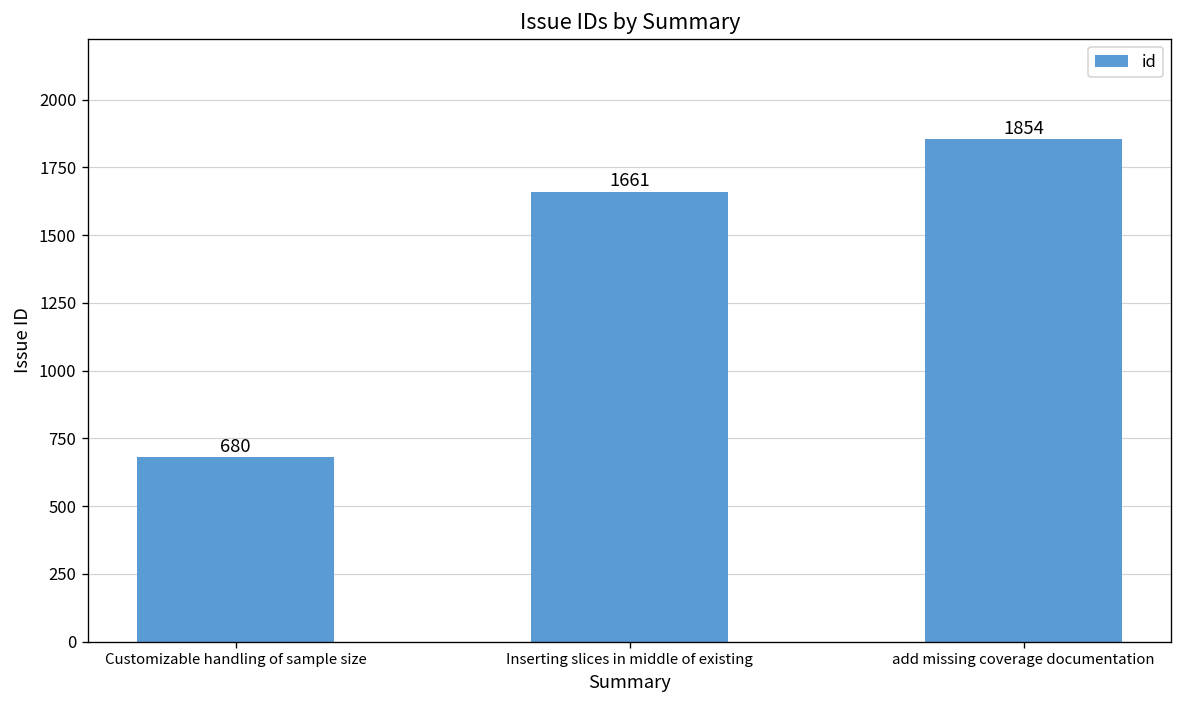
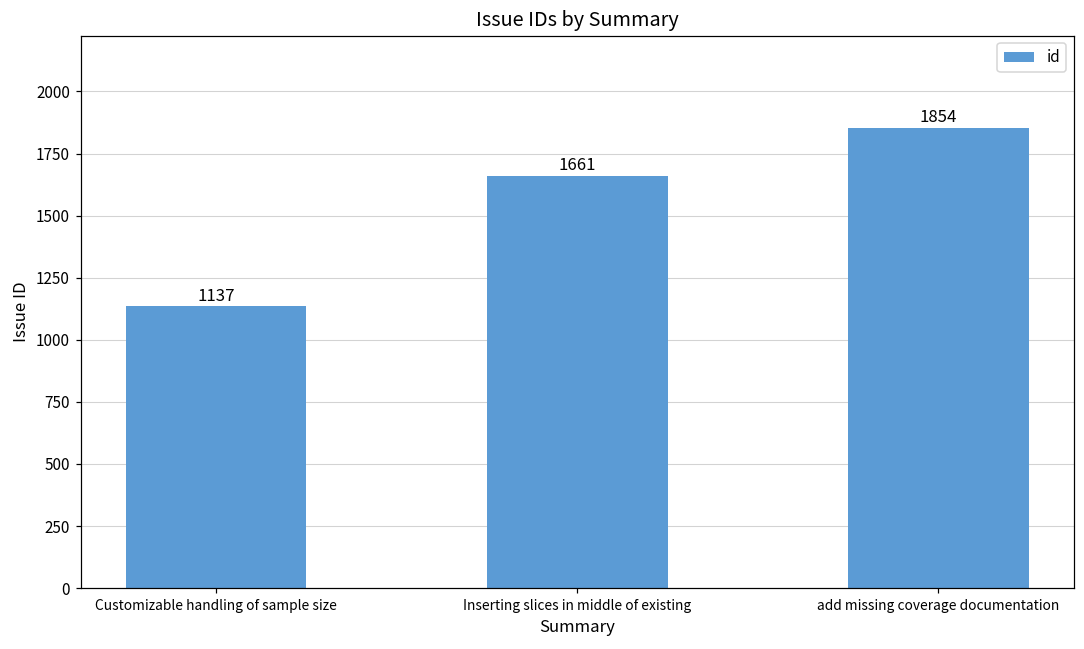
Customizable handling of sample size: 680 -> 1137
